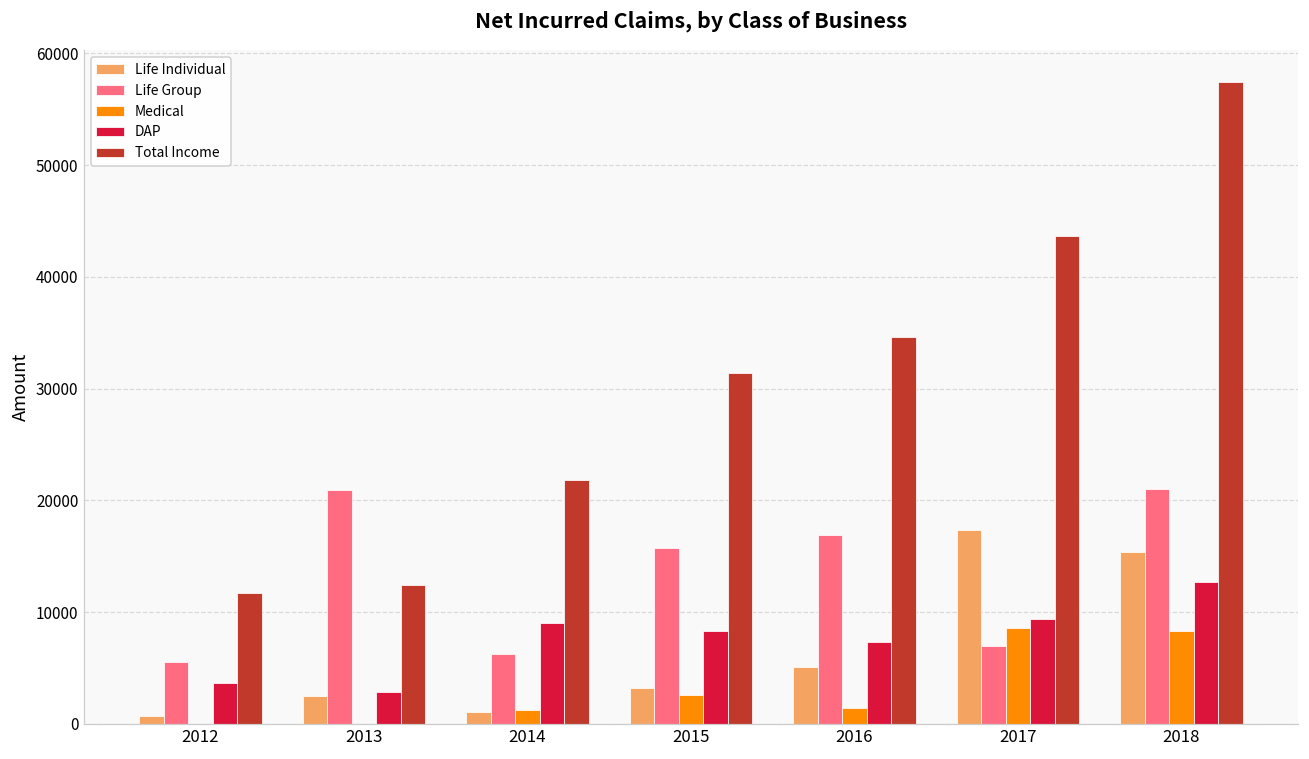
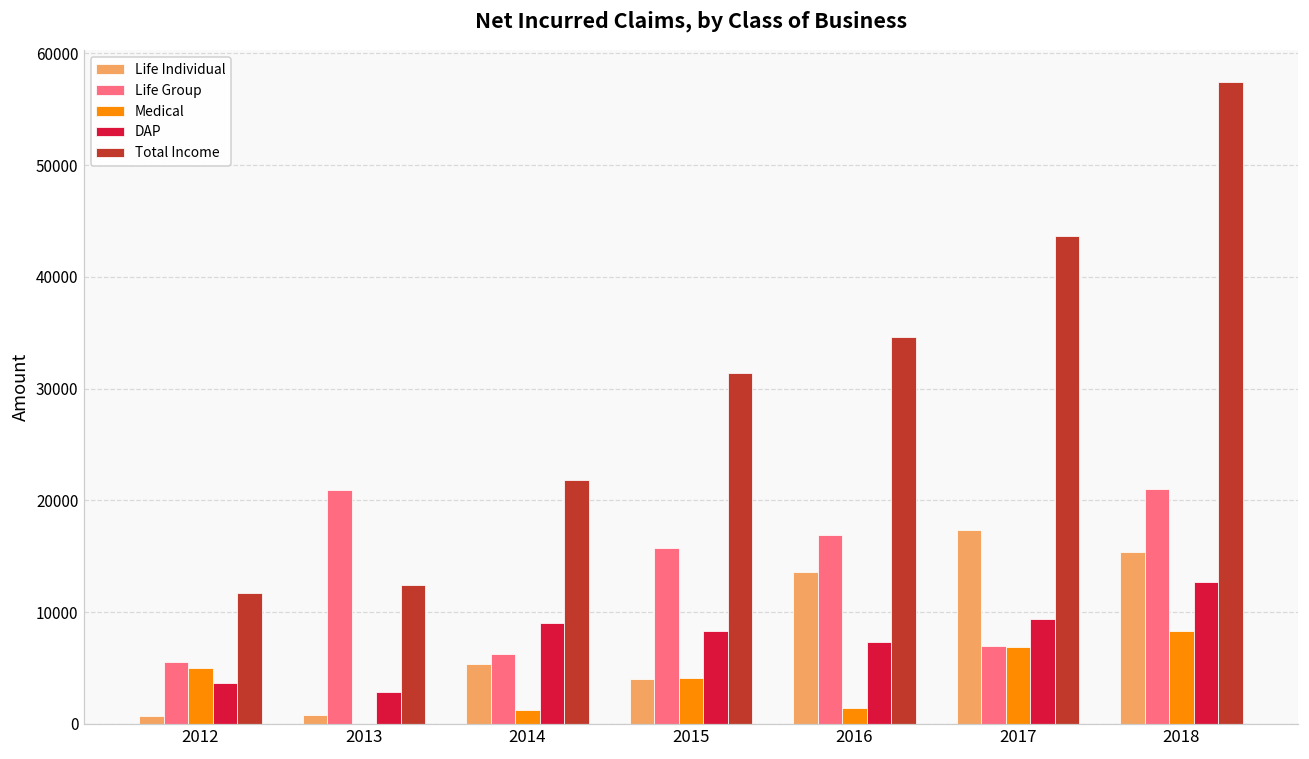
Medical, 2012: 0 -> 5000
Life Individual, 2013: 2500 -> 800
Life Individual, 2014: 1100 -> 5400
Life Individual, 2015: 3200 -> 4100
Medical, 2015: 2600 -> 4100
Life Individual, 2016: 5100 -> 13600
Medical, 2017: 8600 -> 6900
